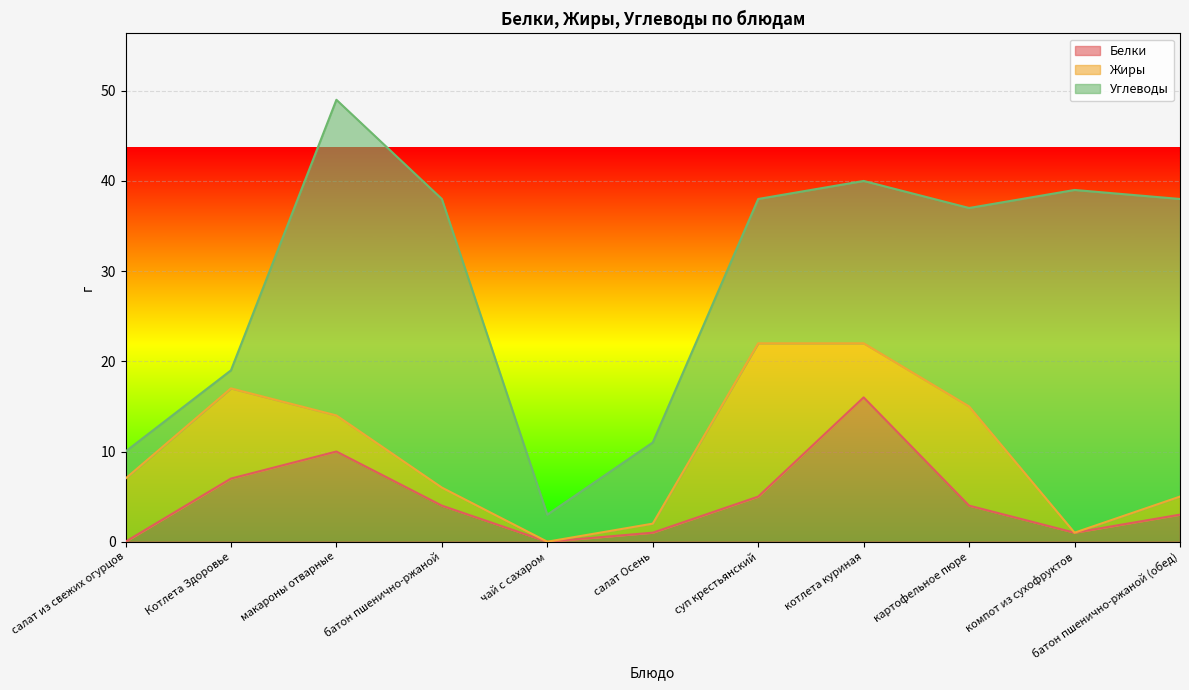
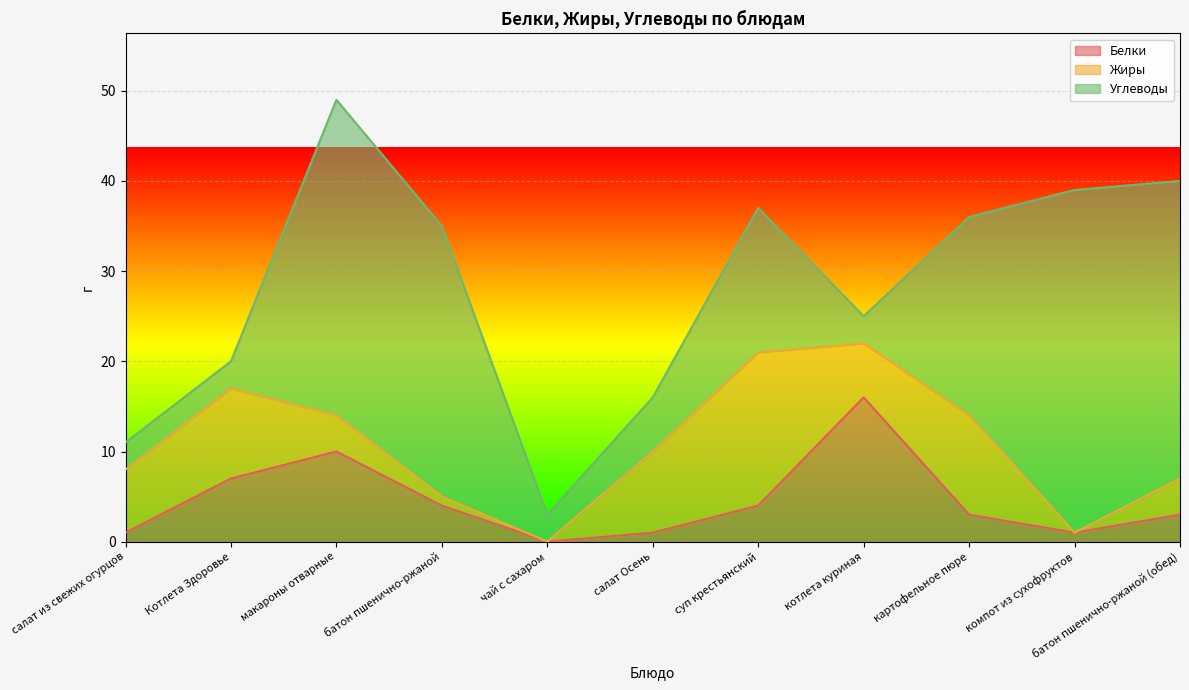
Белки, салат из свежих огурцов: 0 -> 1
Углеводы, Котлета Здоровье: 2 -> 3
Жиры, батон пшенично-ржаной: 2 -> 1
Углеводы, батон пшенично-ржаной: 32 -> 30
Жиры, салат Осень: 1 -> 9
Углеводы, салат Осень: 9 -> 6
Белки, суп крестьянский: 5 -> 4
Углеводы, котлета куриная: 18 -> 3
Белки, картофельное пюре: 4 -> 3
Жиры, батон пшенично-ржаной (обед): 2 -> 4
